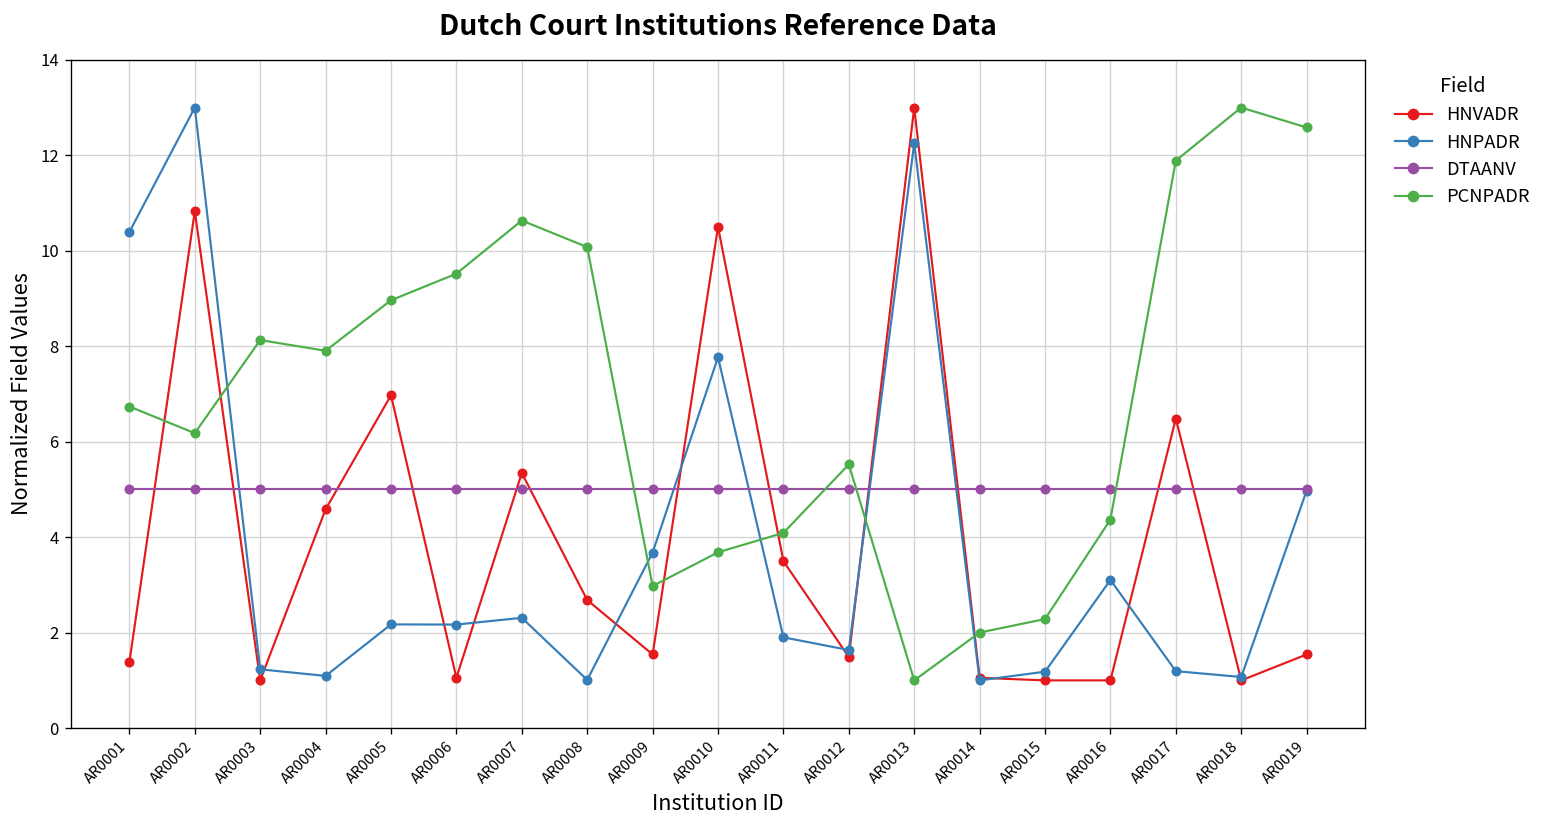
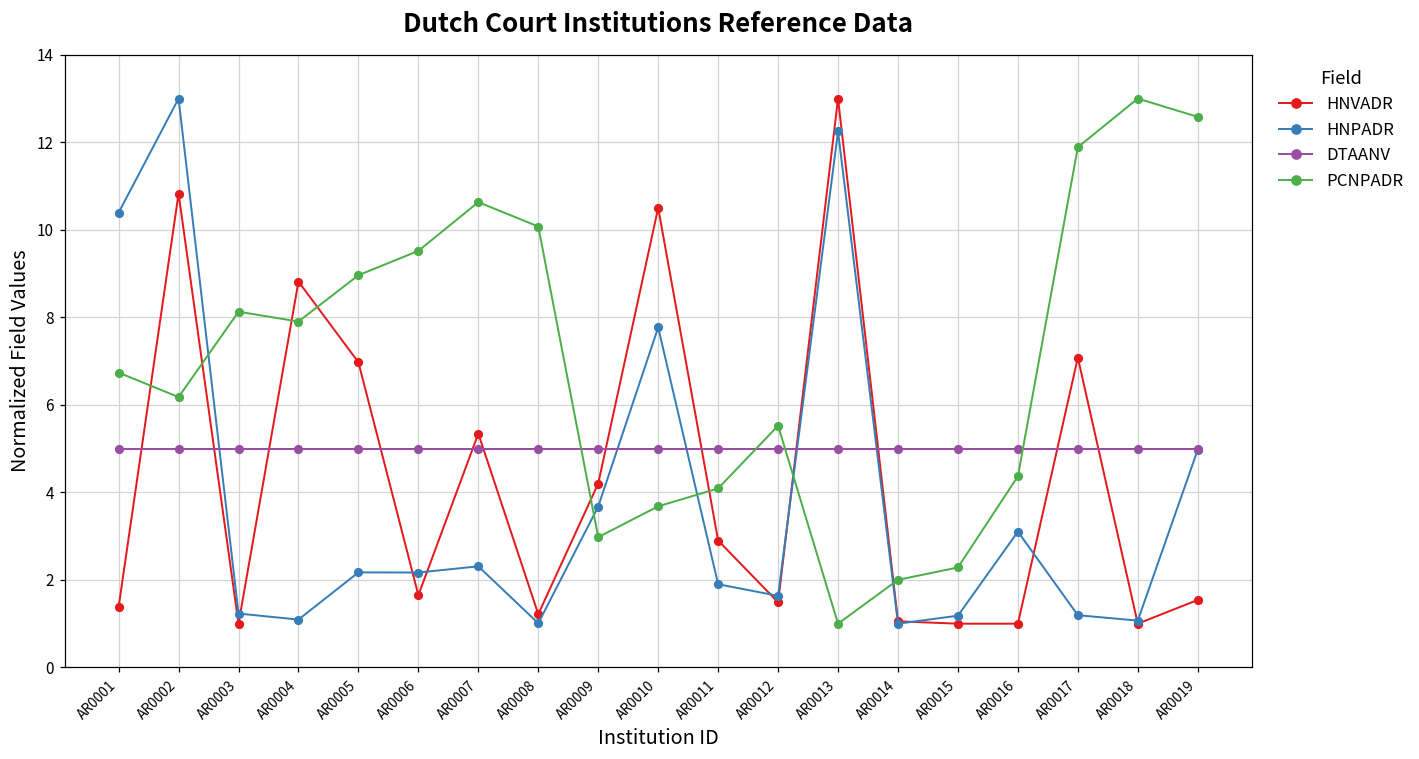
HNVADR, AR0004: 4.6 -> 8.8
HNVADR, AR0006: 1.1 -> 1.7
HNVADR, AR0008: 2.7 -> 1.2
HNVADR, AR0009: 1.5 -> 4.2
HNVADR, AR0011: 3.5 -> 2.9
HNVADR, AR0017: 6.5 -> 7.1
